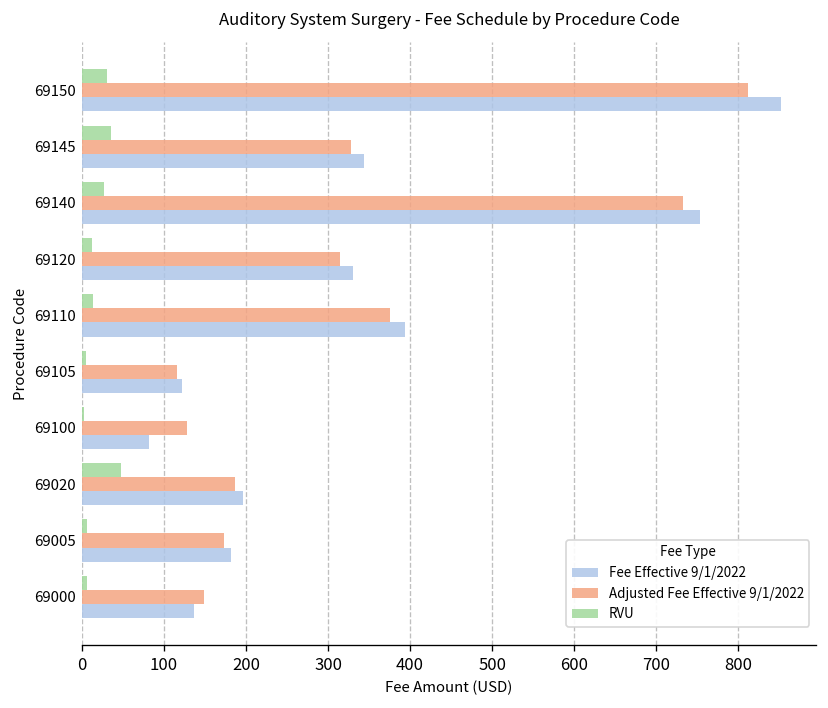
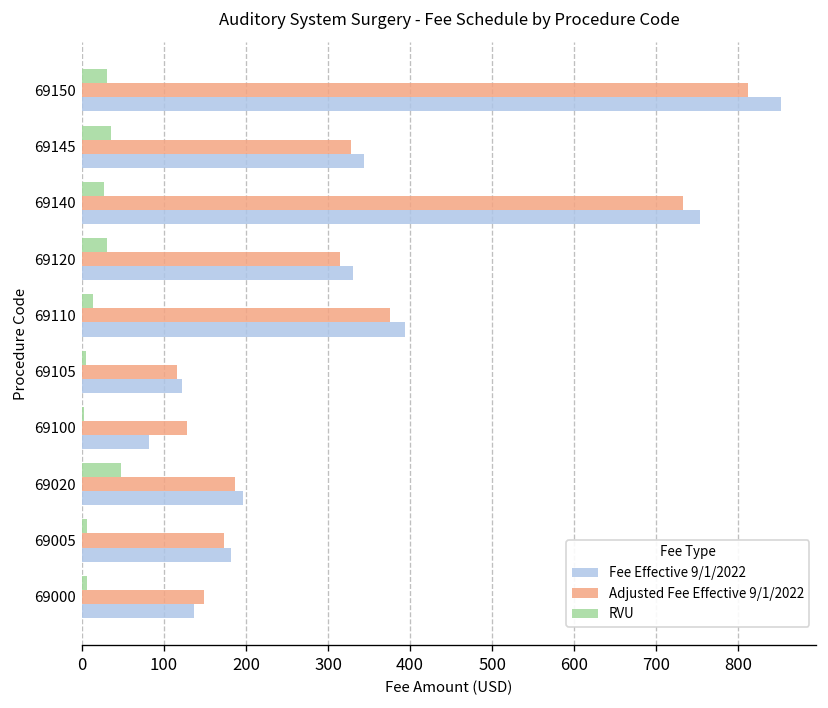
RVU, 69120: 10 -> 30
